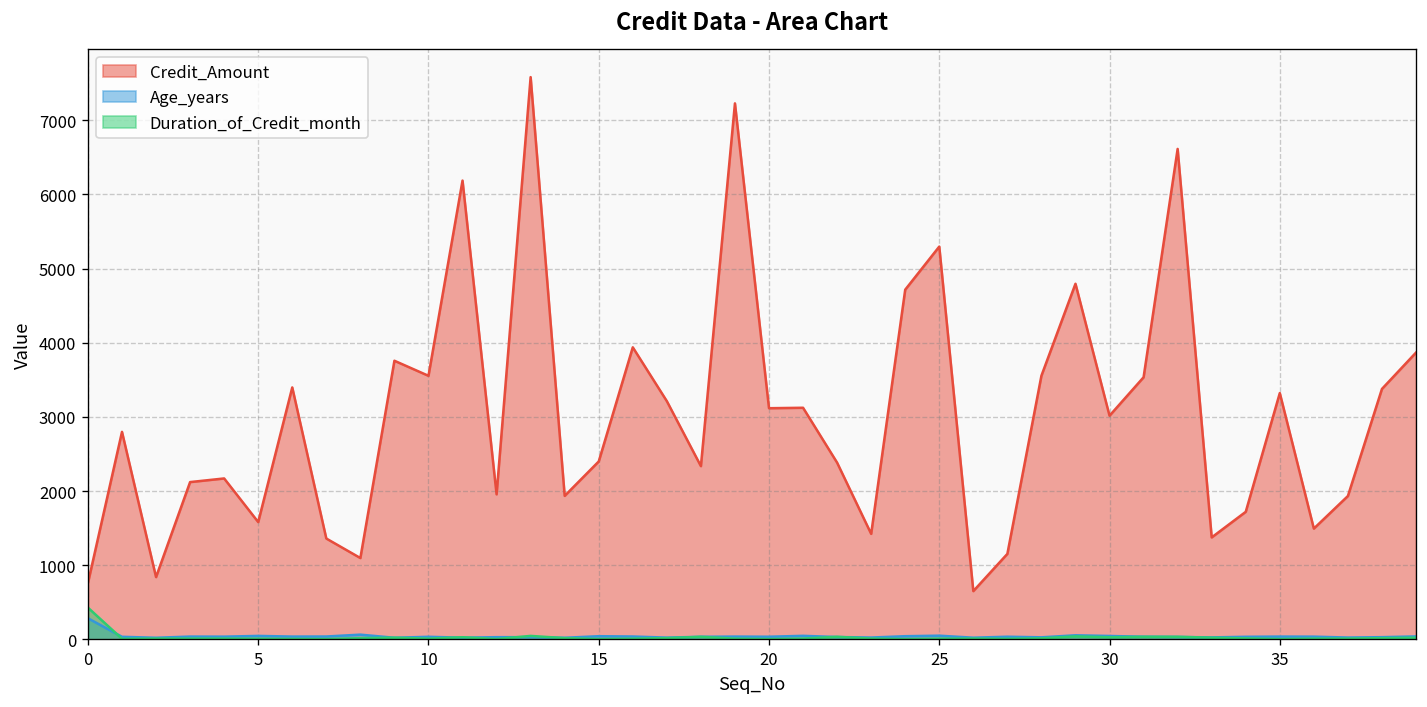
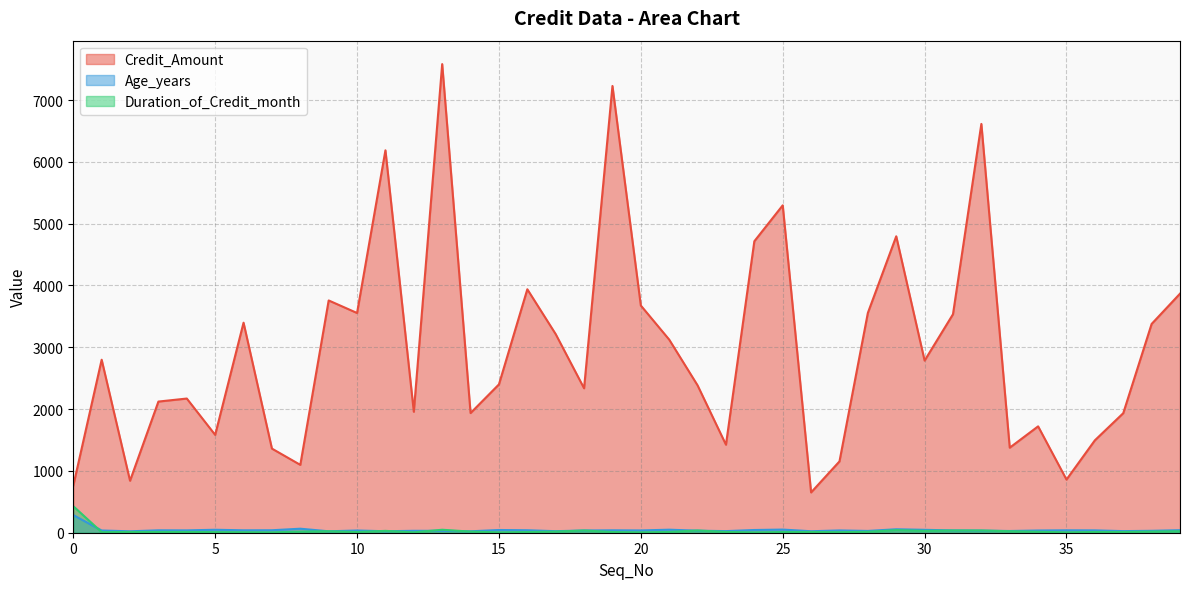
Credit_Amount, 20: 3100 -> 3700
Credit_Amount, 30: 3000 -> 2800
Credit_Amount, 35: 3300 -> 900
